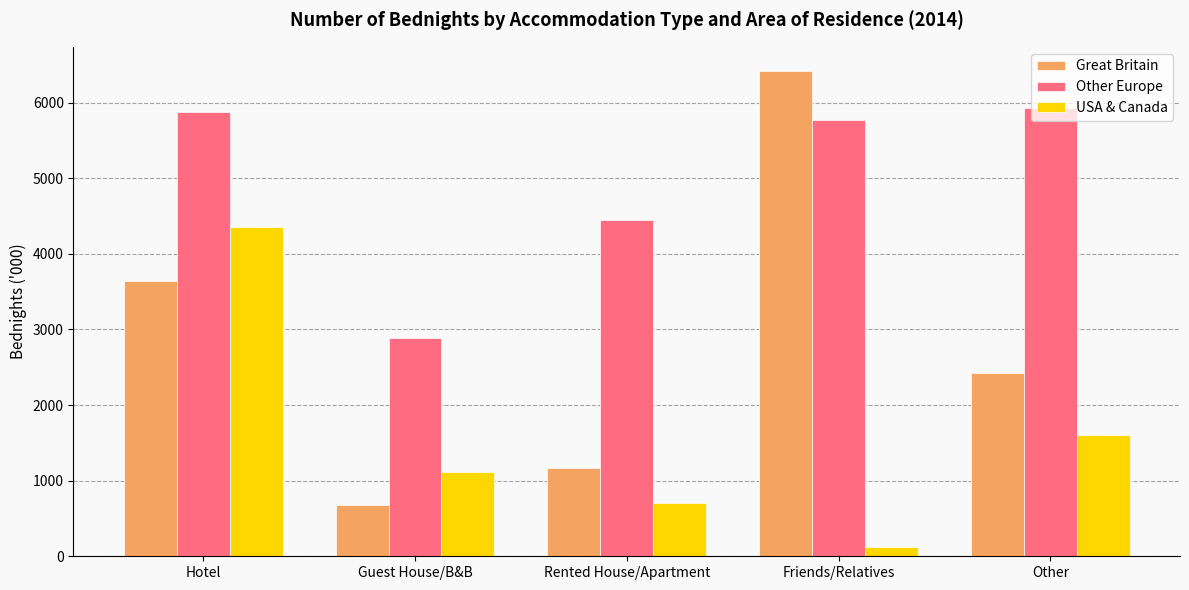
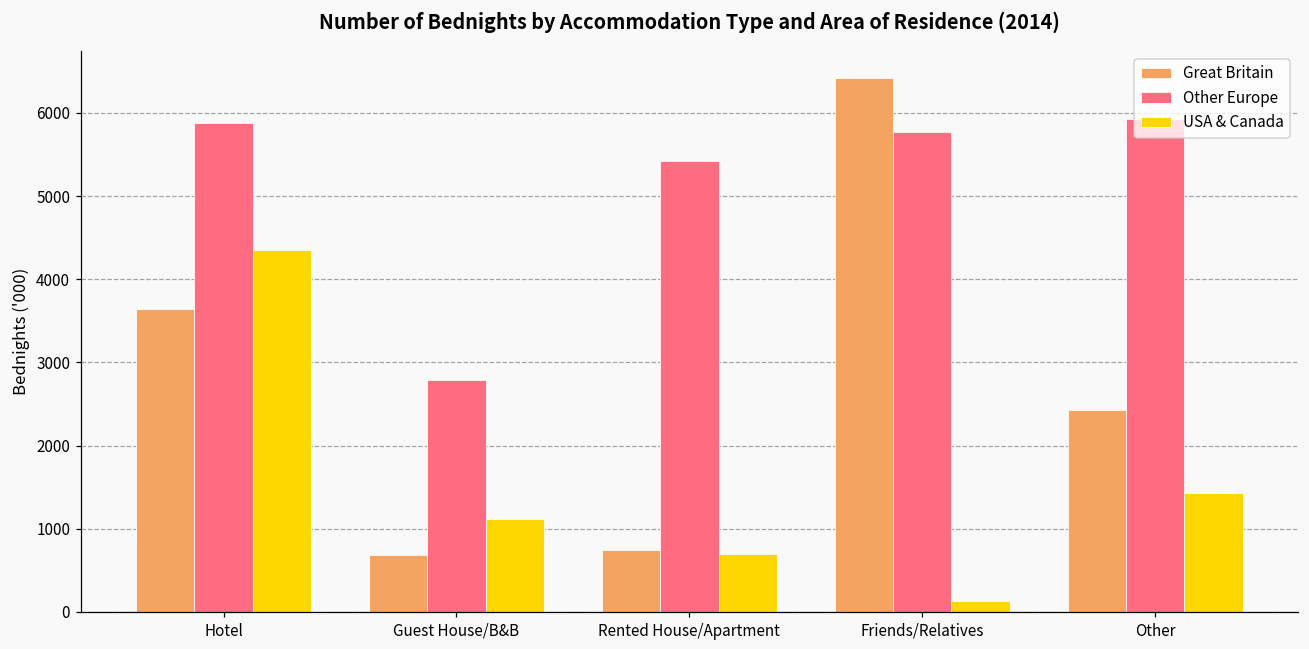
Other Europe, Guest House/B&B: 2900 -> 2800
Great Britain, Rented House/Apartment: 1200 -> 700
Other Europe, Rented House/Apartment: 4400 -> 5400
USA & Canada, Other: 1600 -> 1400
